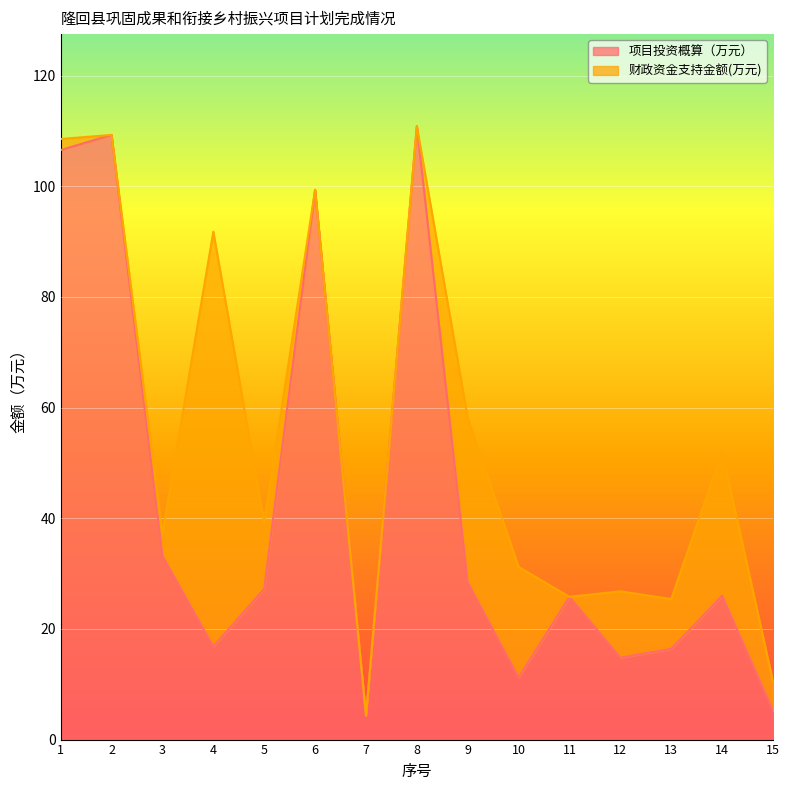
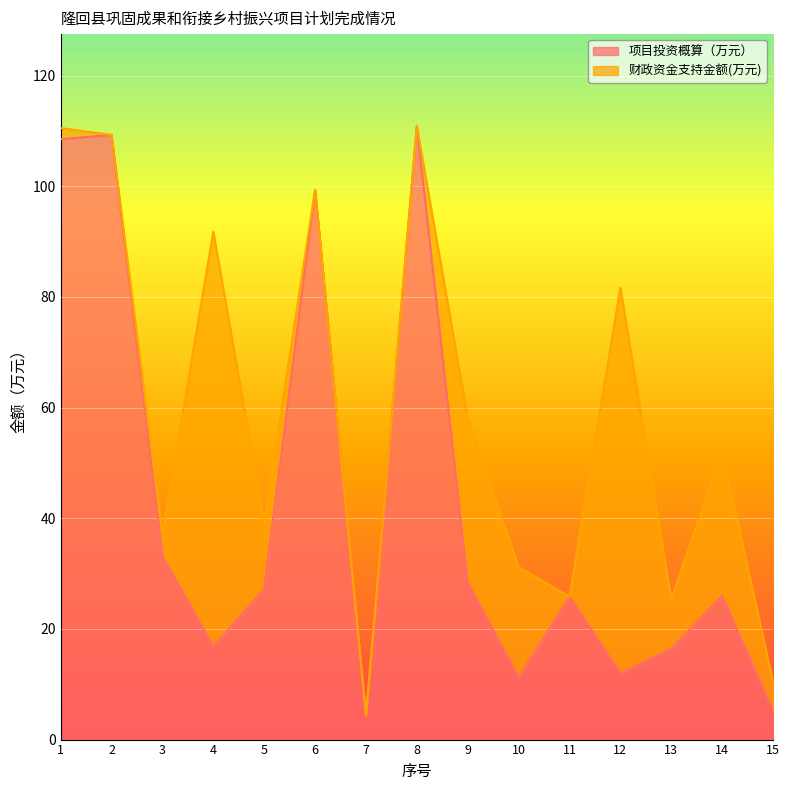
项目投资概算（万元）, 1: 107 -> 109
项目投资概算（万元）, 12: 15 -> 12
财政资金支持金额(万元), 12: 12 -> 70
